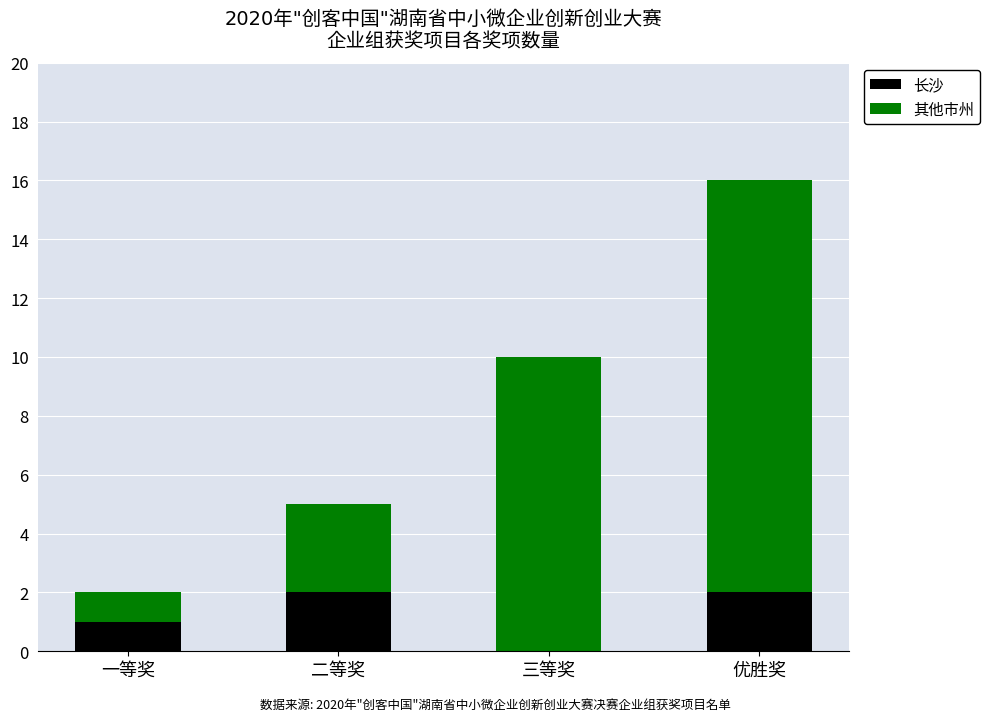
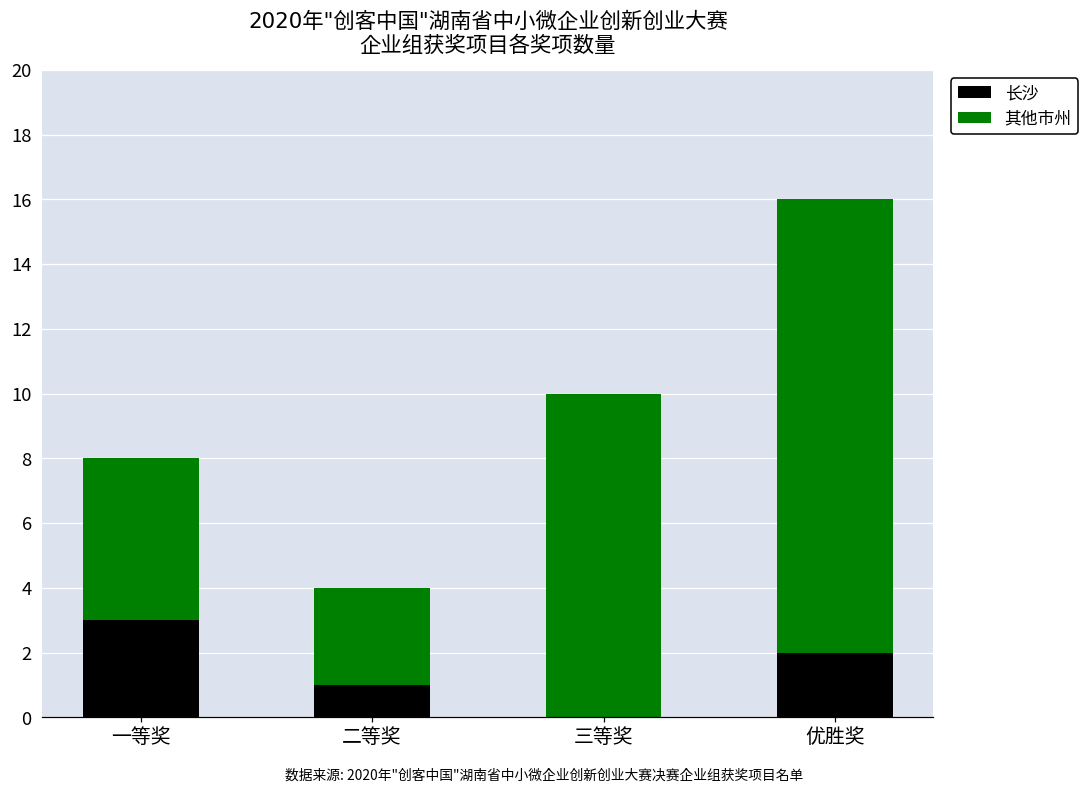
长沙, 一等奖: 1 -> 3
其他市州, 一等奖: 1 -> 5
长沙, 二等奖: 2 -> 1
